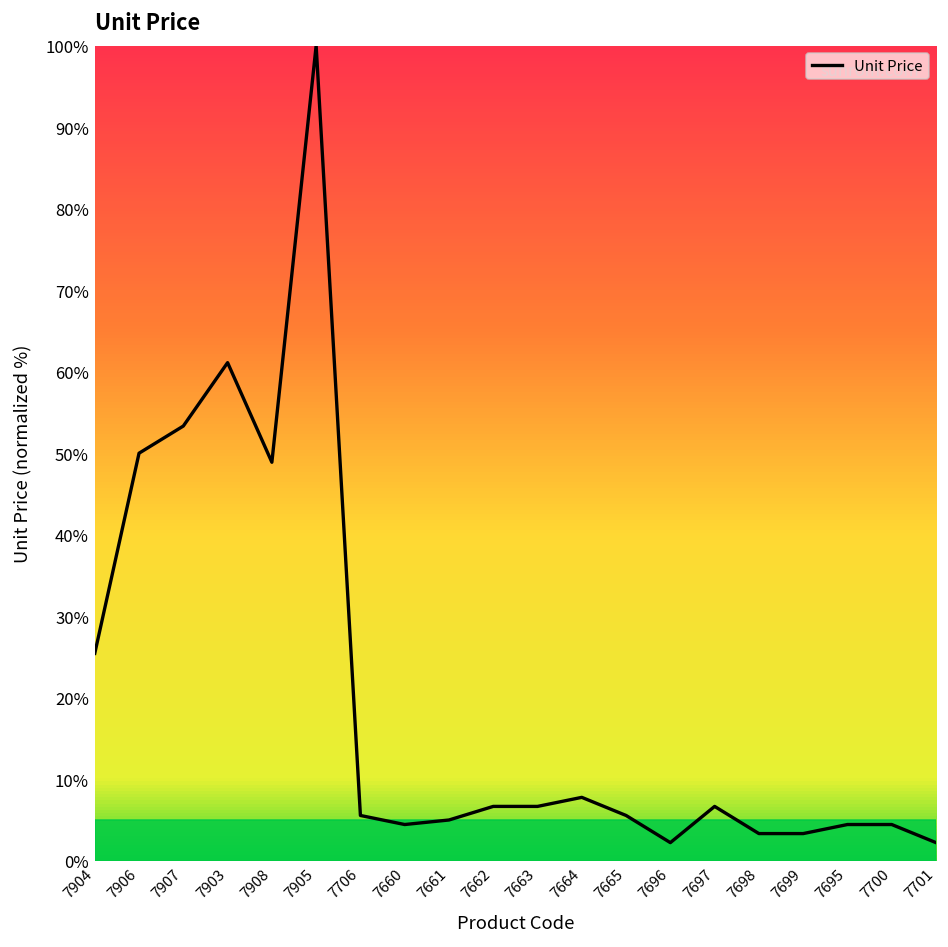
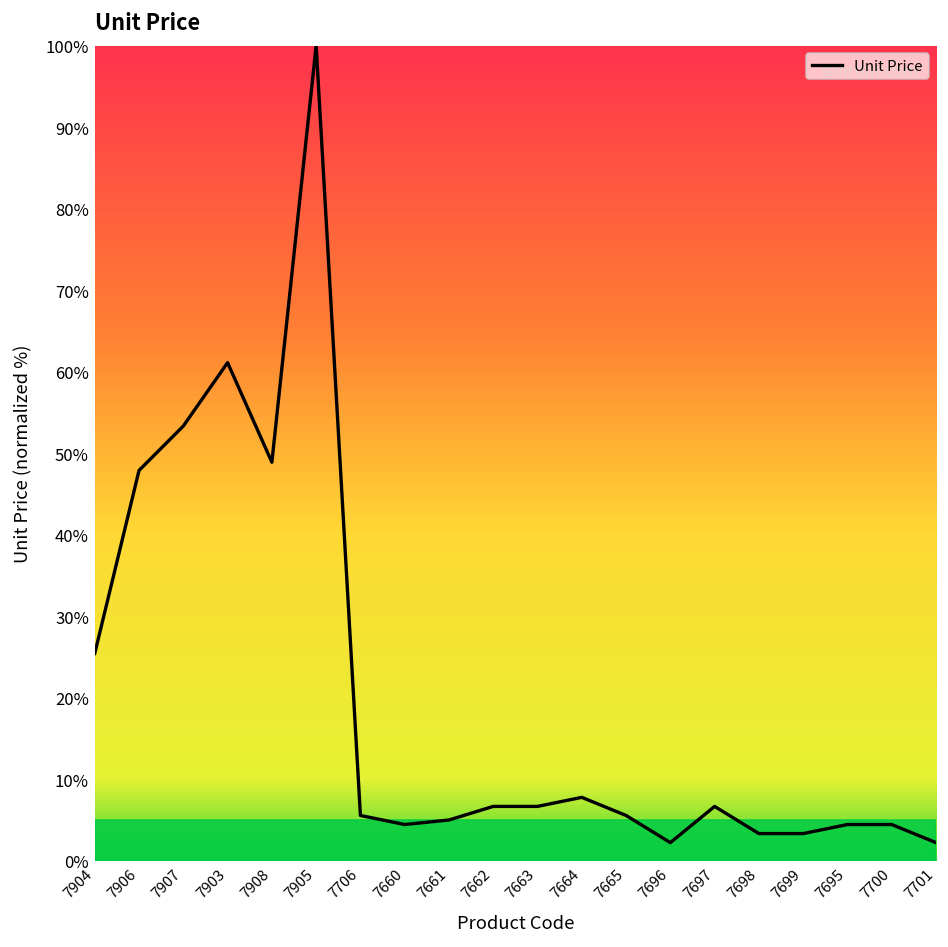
7906: 50% -> 48%
